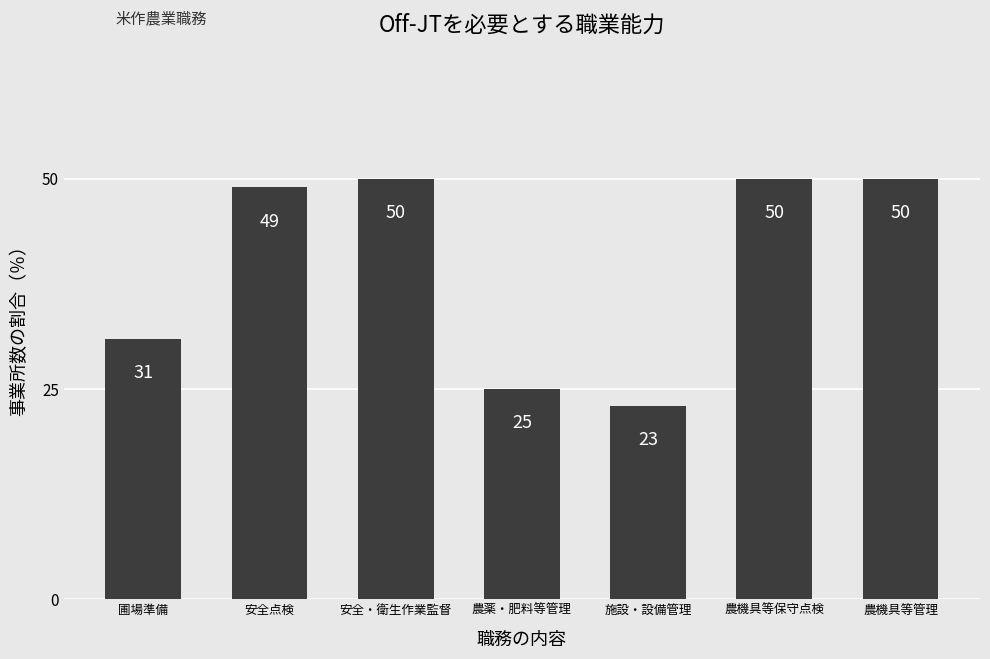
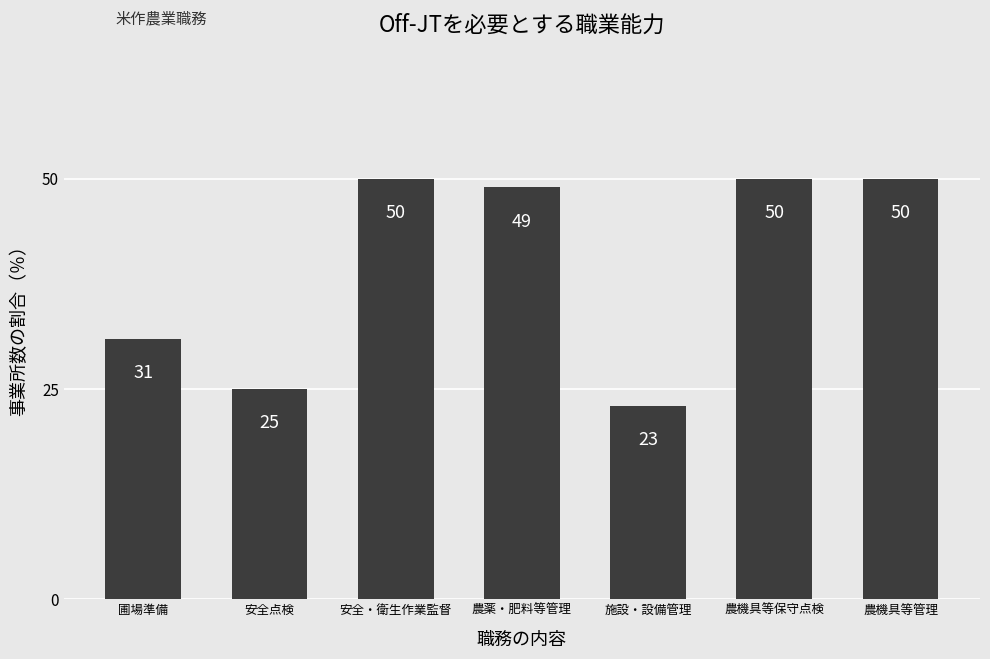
安全点検: 49 -> 25
農薬・肥料等管理: 25 -> 49
